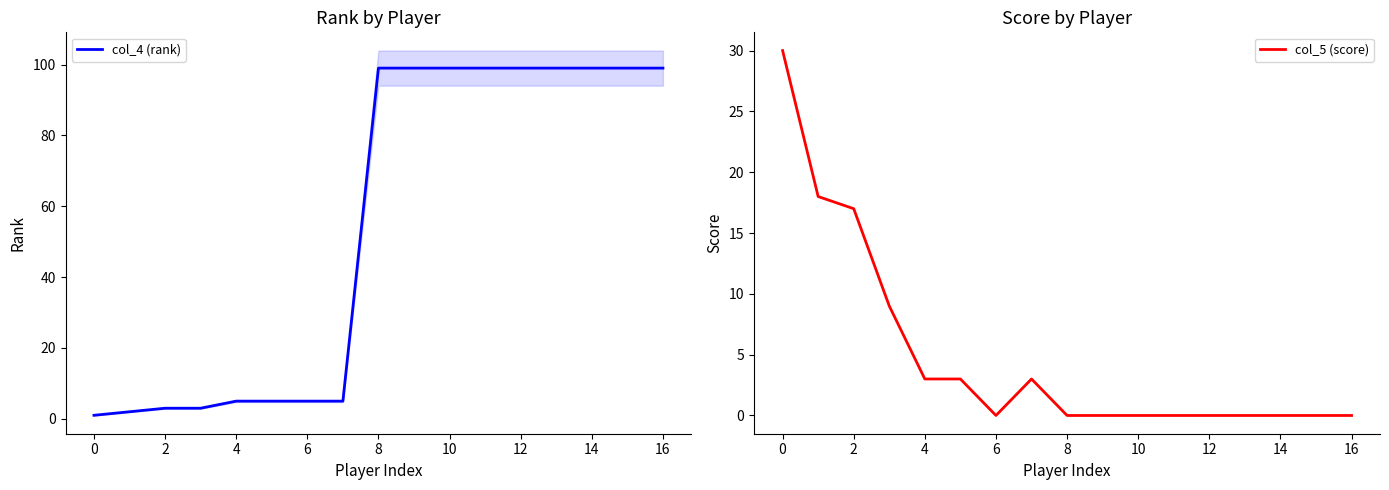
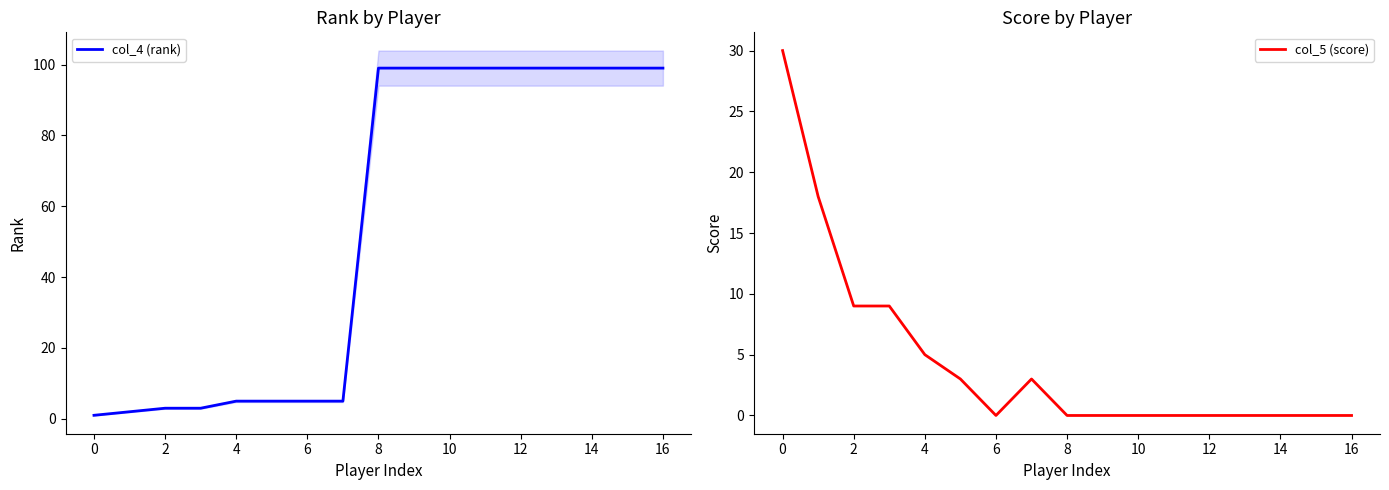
Score by Player, 2: 17 -> 9
Score by Player, 4: 3 -> 5
